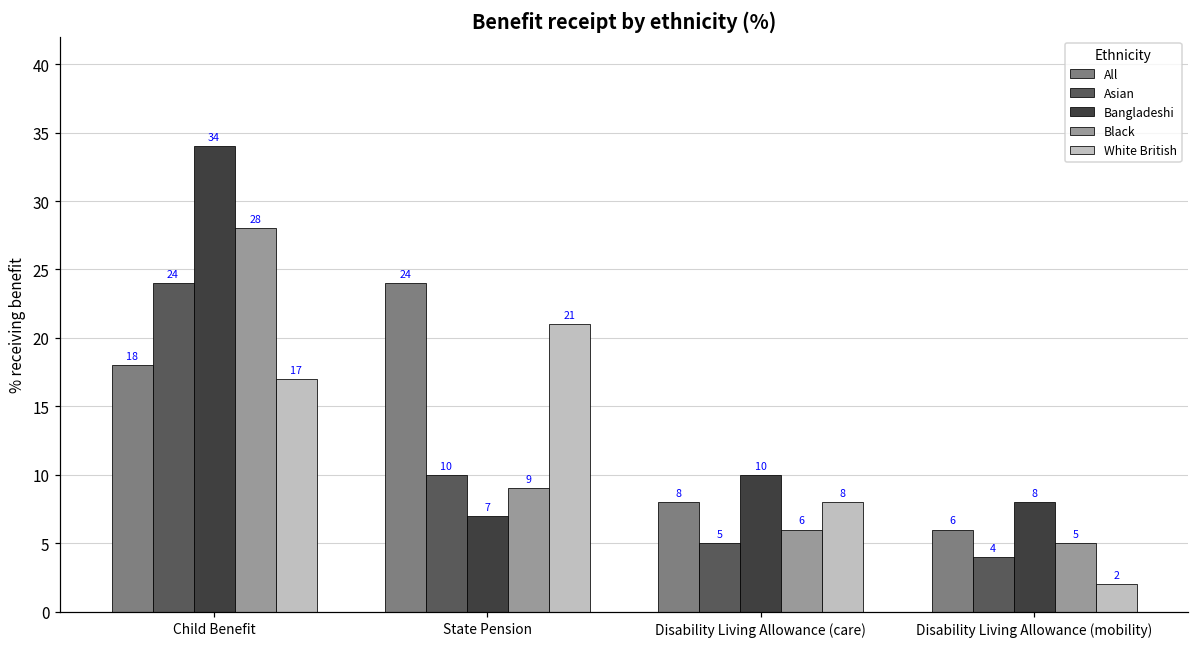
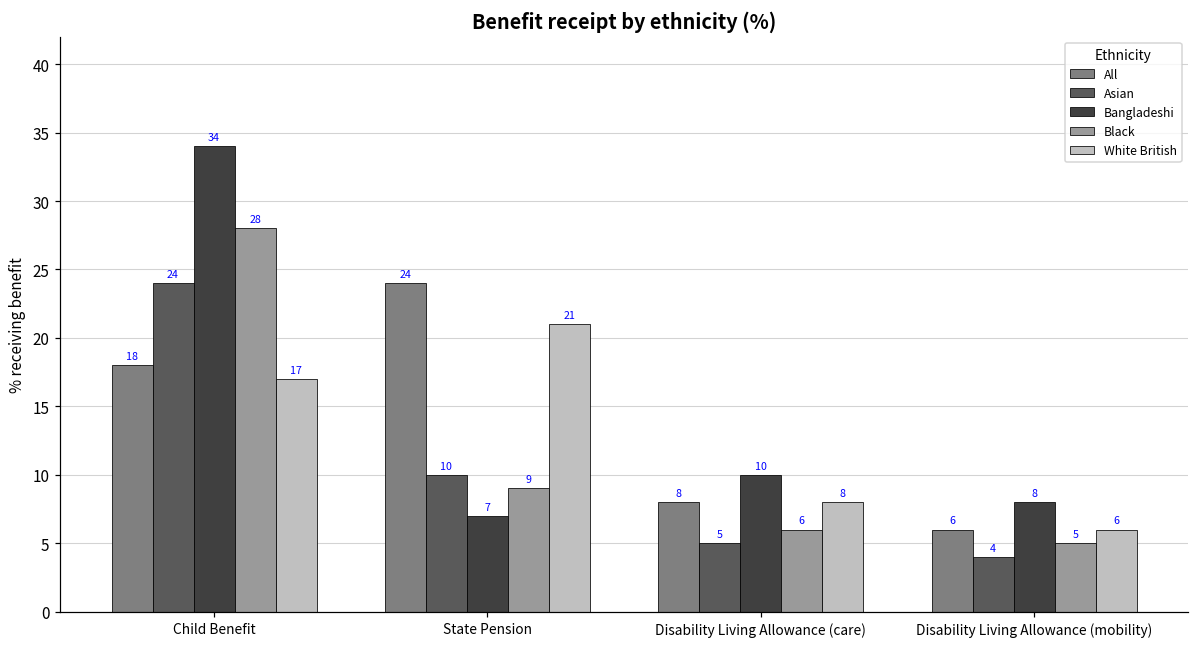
White British, Disability Living Allowance (mobility): 2 -> 6
